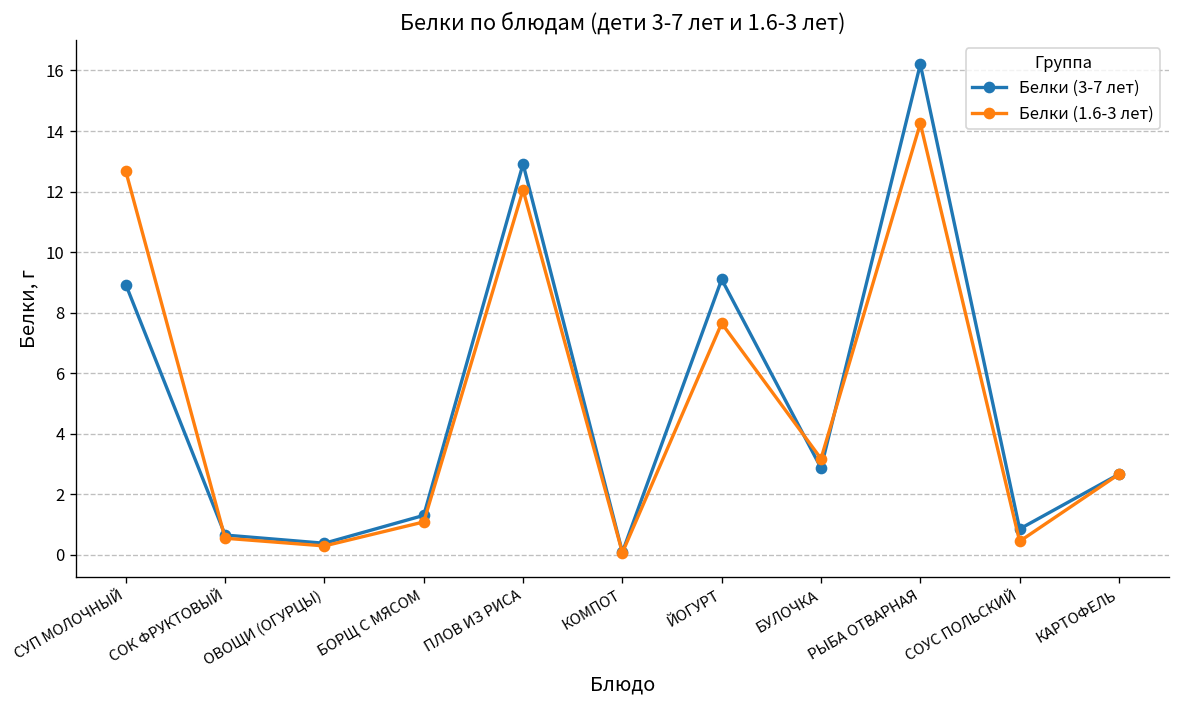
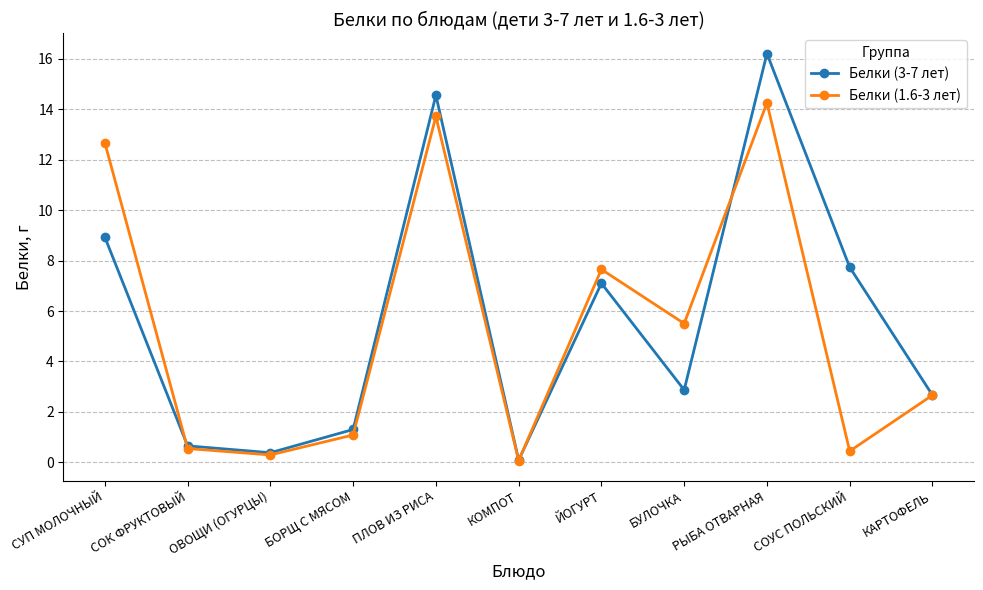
Белки (3-7 лет), ПЛОВ ИЗ РИСА: 12.9 -> 14.6
Белки (1.6-3 лет), ПЛОВ ИЗ РИСА: 12.1 -> 13.7
Белки (3-7 лет), ЙОГУРТ: 9.1 -> 7.1
Белки (1.6-3 лет), БУЛОЧКА: 3.2 -> 5.5
Белки (3-7 лет), СОУС ПОЛЬСКИЙ: 0.9 -> 7.7
